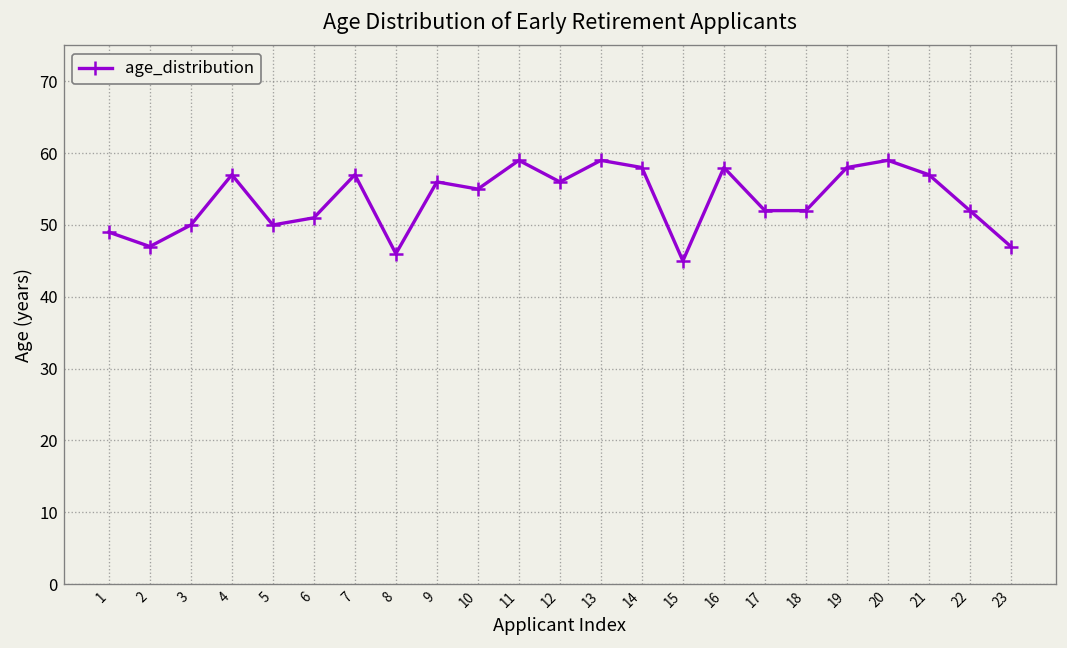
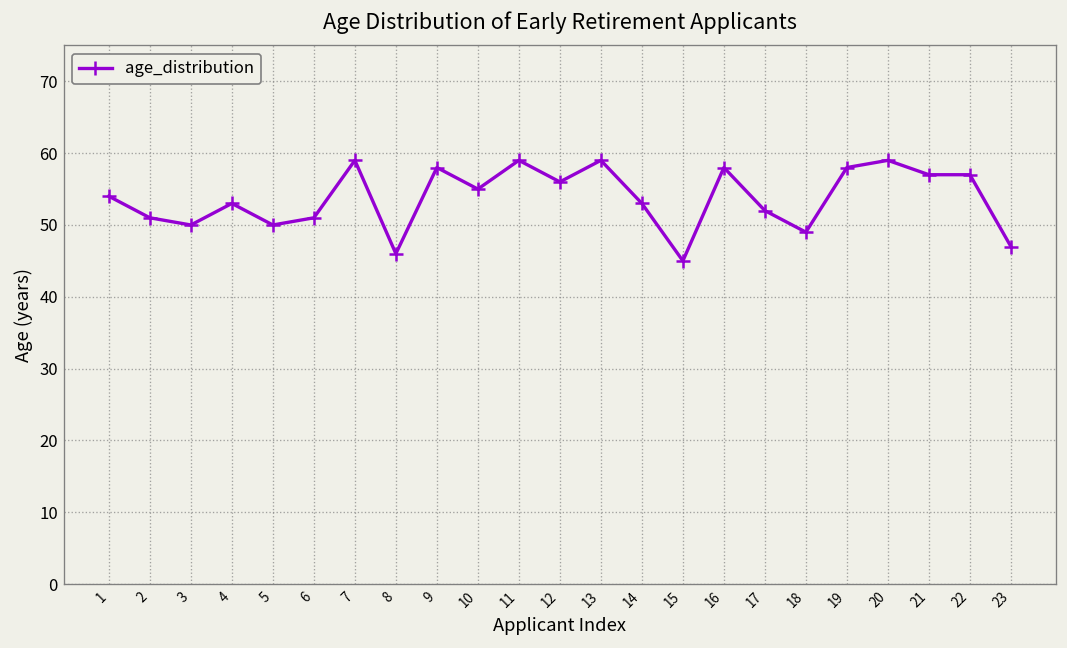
1: 49 -> 54
2: 47 -> 51
4: 57 -> 53
7: 57 -> 59
9: 56 -> 58
14: 58 -> 53
18: 52 -> 49
22: 52 -> 57
